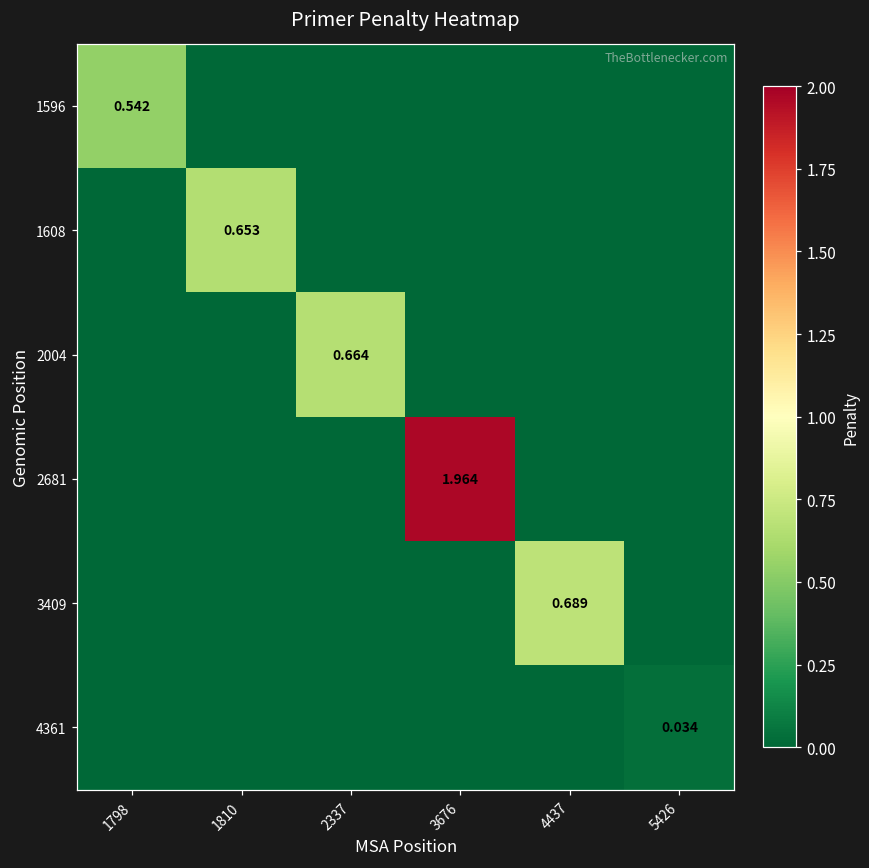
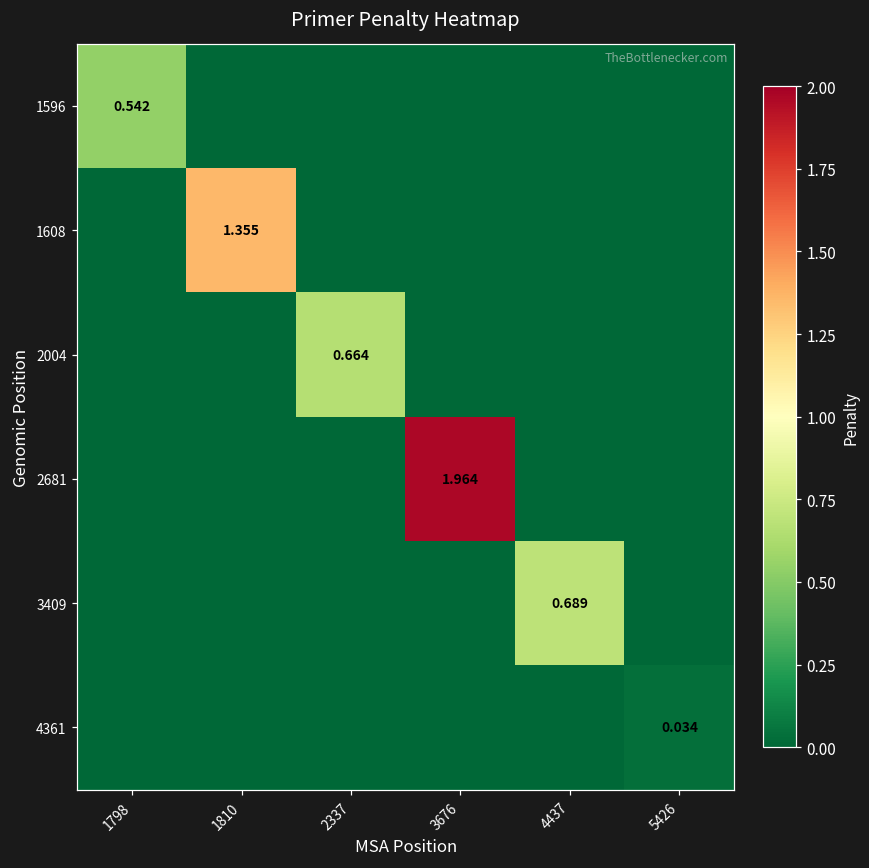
1608, 1810: 0.653 -> 1.355
